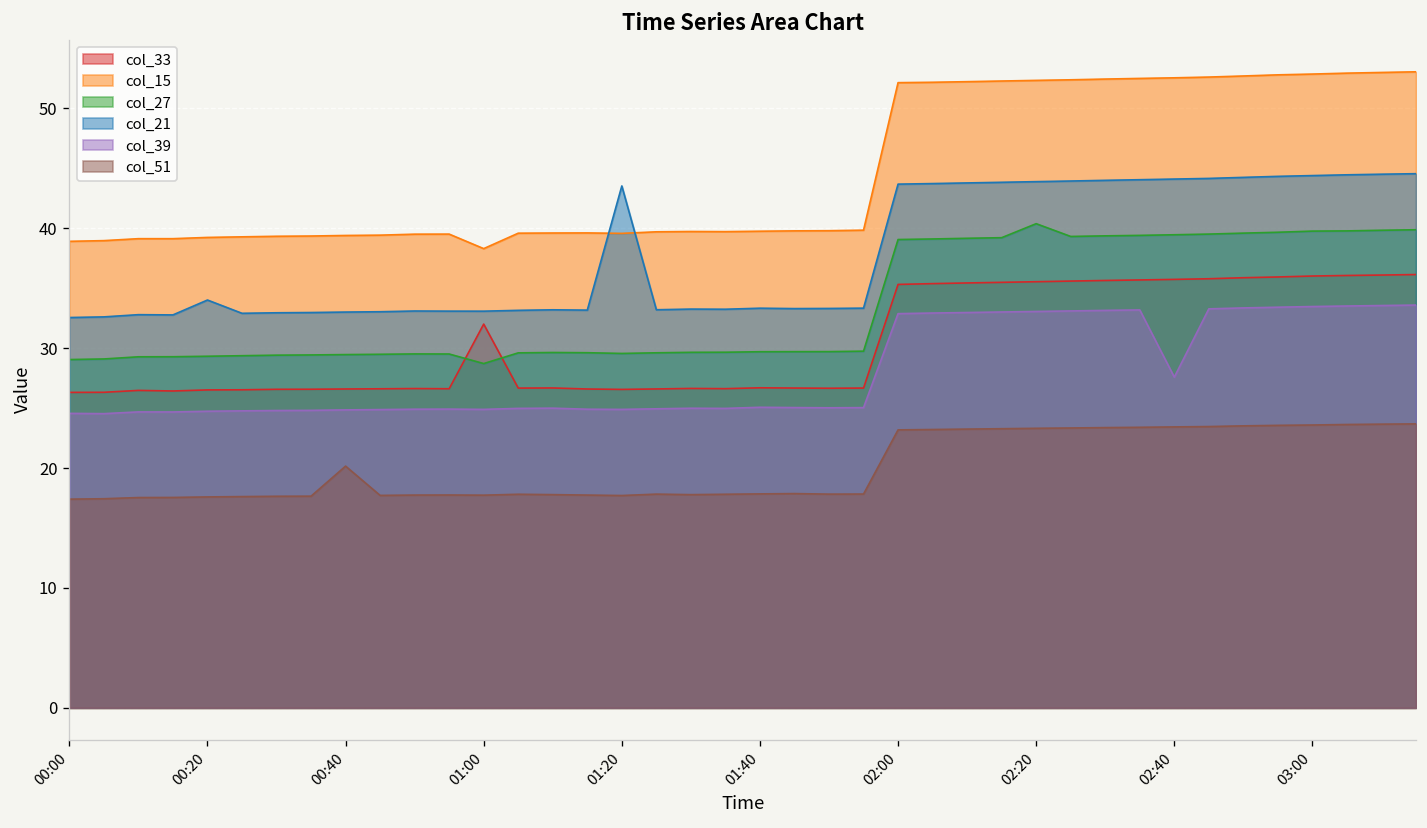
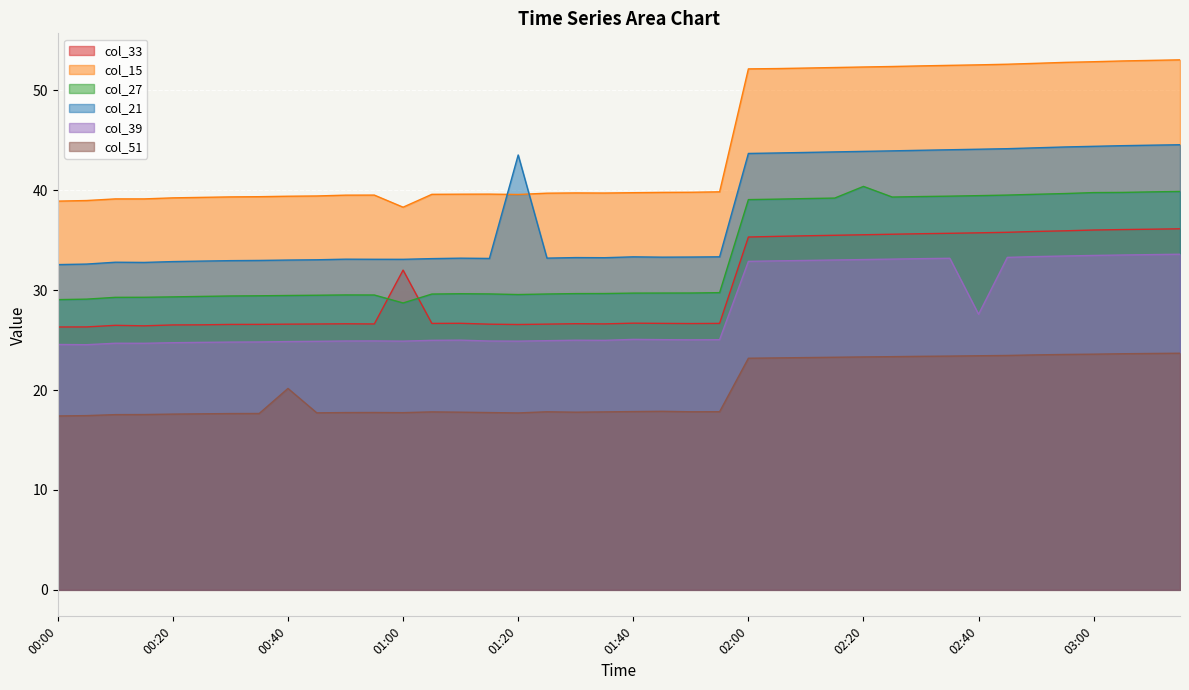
col_21, 00:20: 34 -> 33
